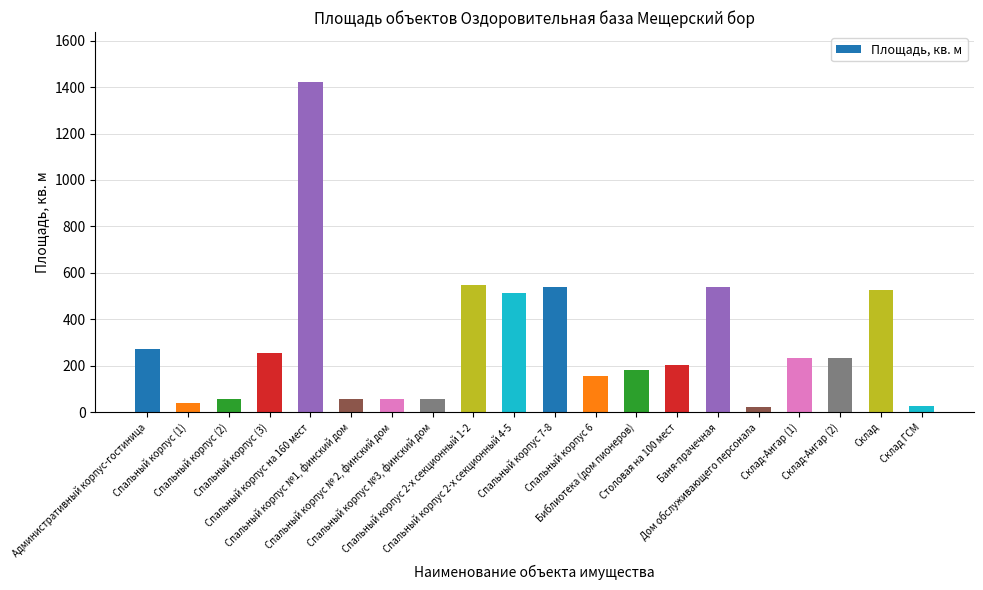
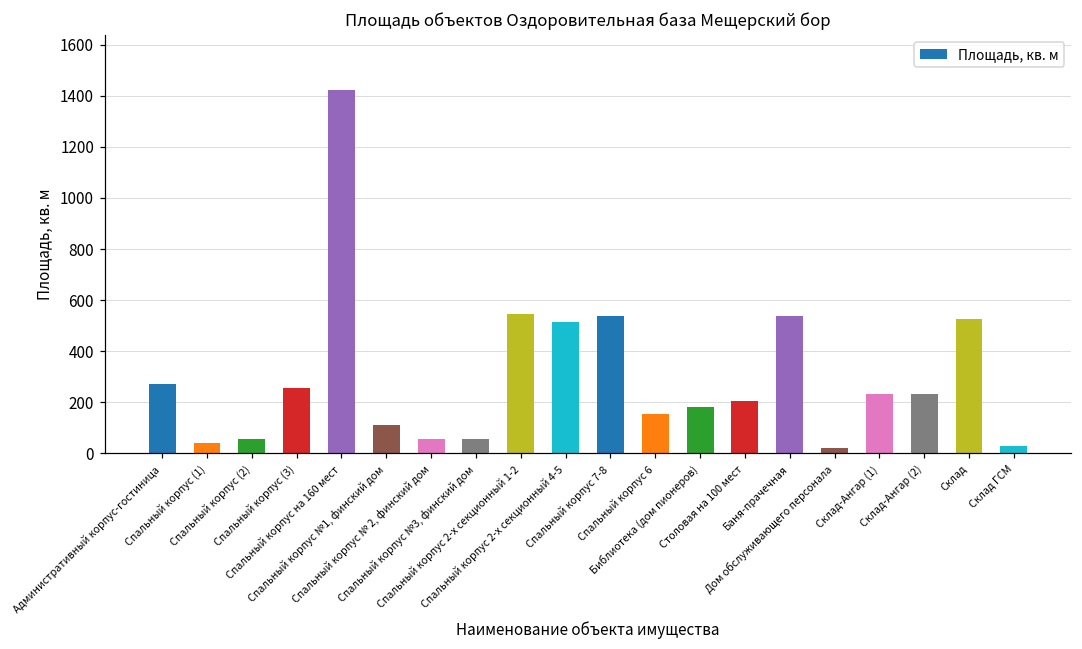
Спальный корпус №1, финский дом: 50 -> 110
